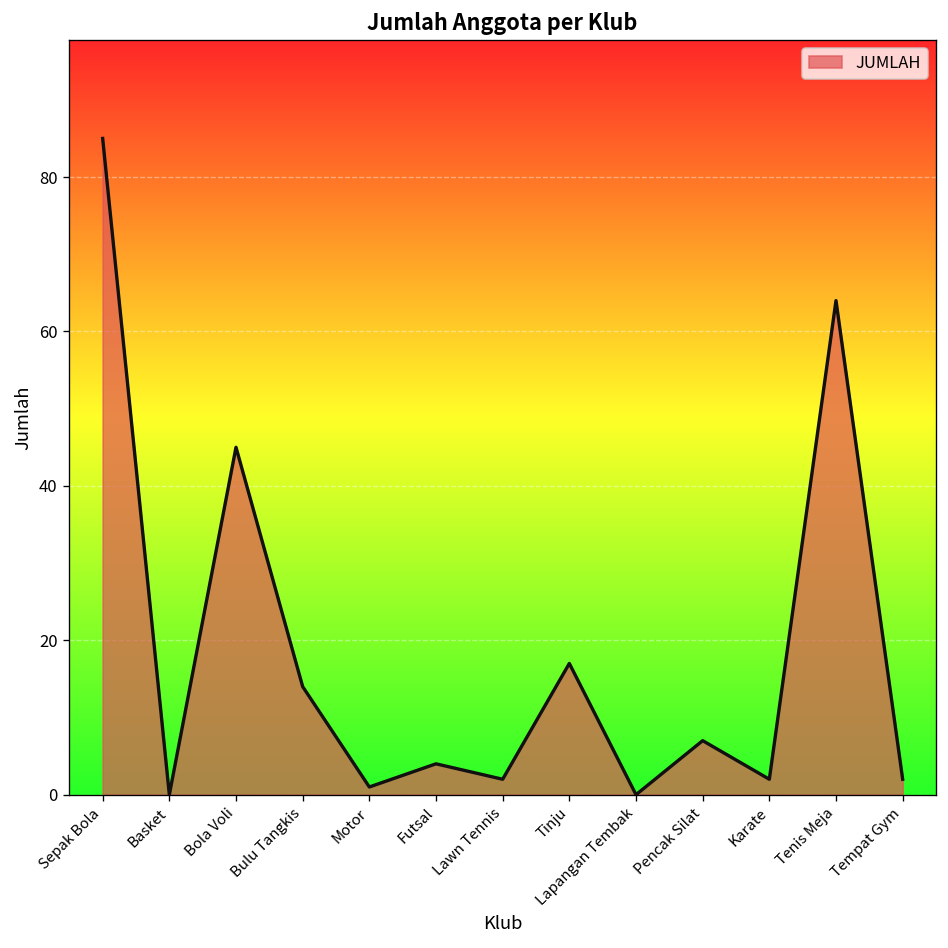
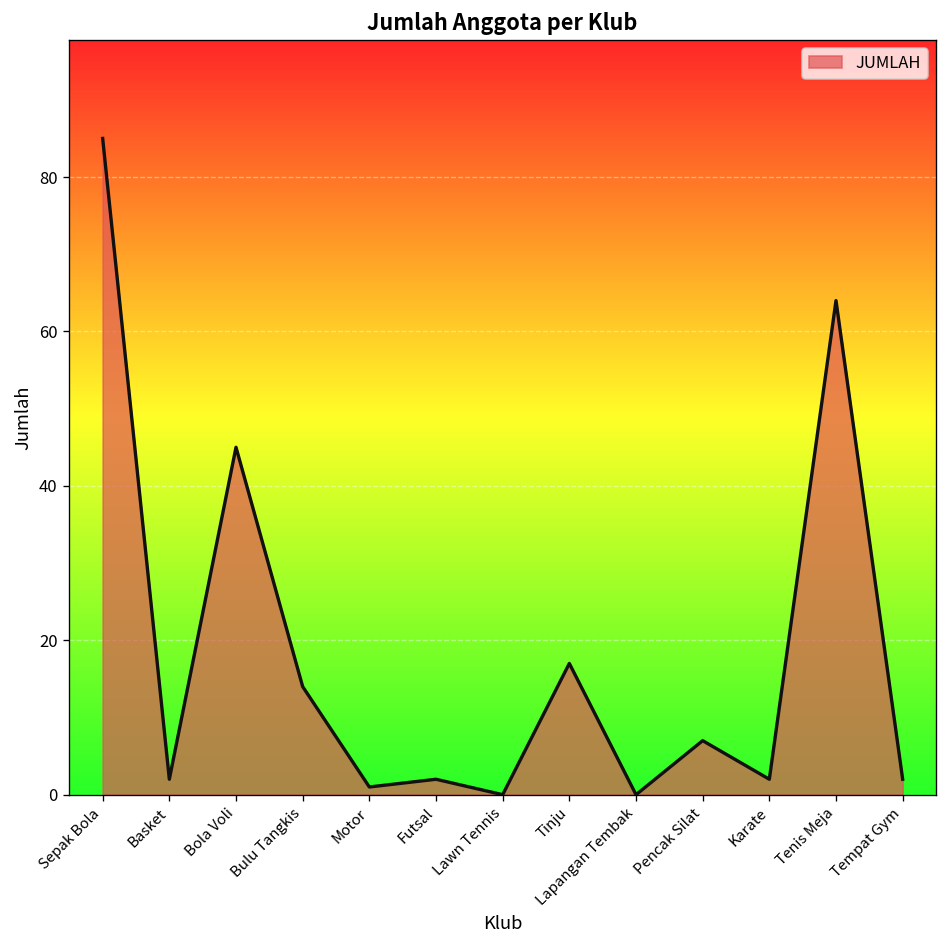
Basket: 0 -> 2
Futsal: 4 -> 2
Lawn Tennis: 2 -> 0
